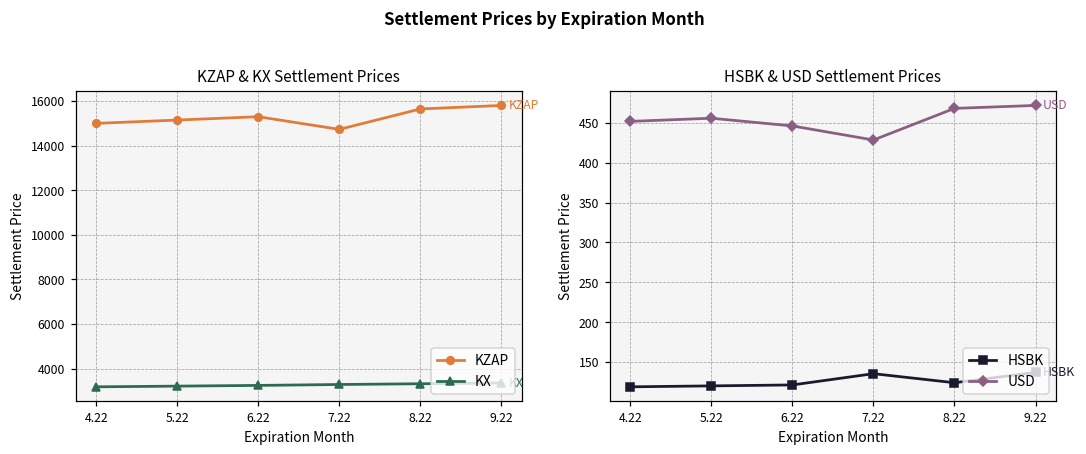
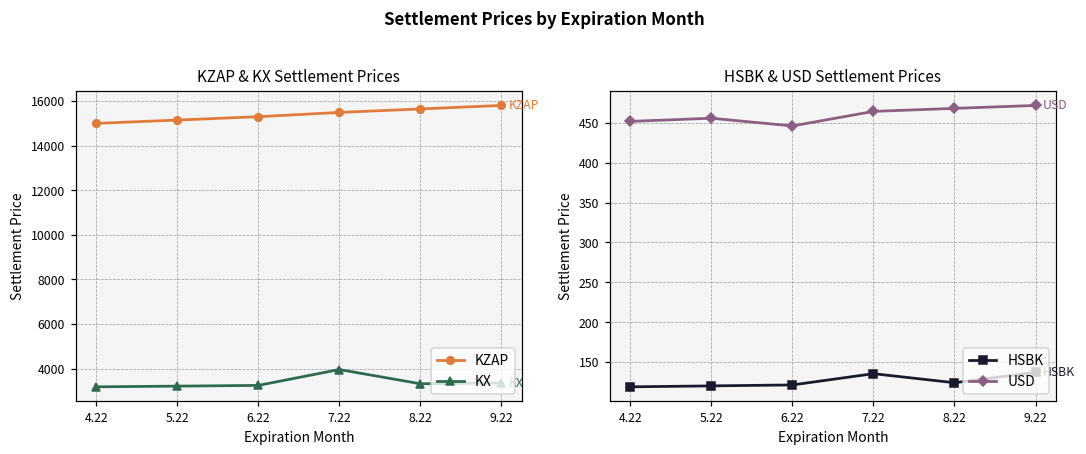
KZAP & KX Settlement Prices, KZAP, 7.22: 14700 -> 15500
KZAP & KX Settlement Prices, KX, 7.22: 3300 -> 4000
HSBK & USD Settlement Prices, USD, 7.22: 430 -> 460
